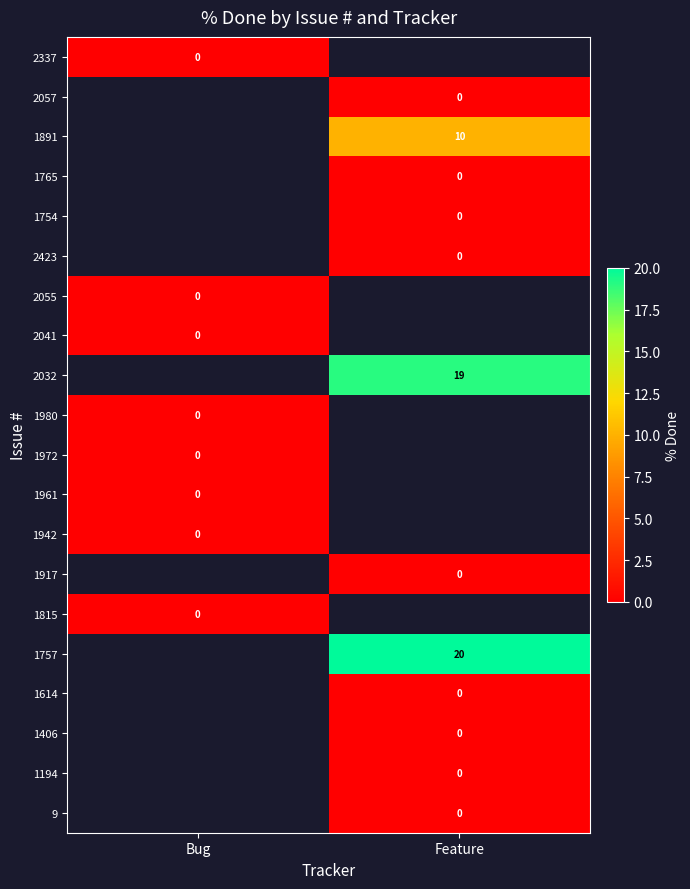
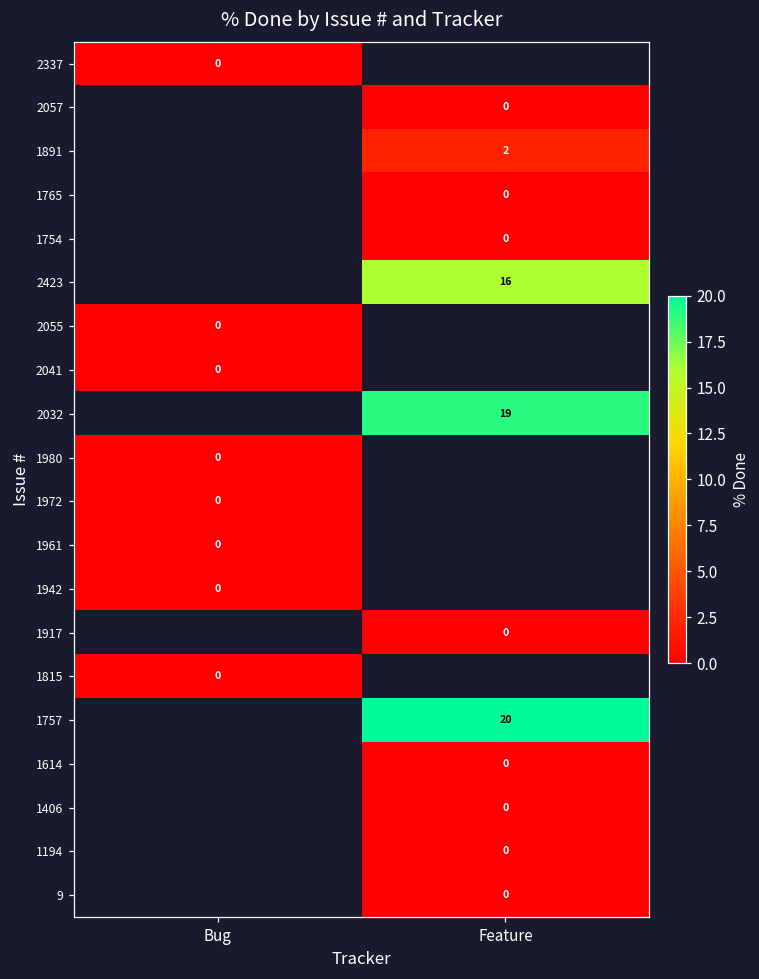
1891, Feature: 10 -> 2
2423, Feature: 0 -> 16
